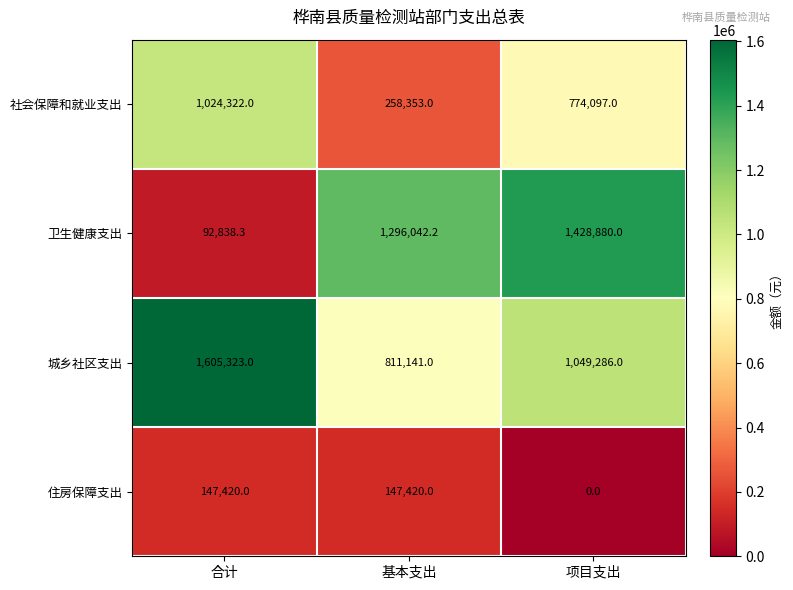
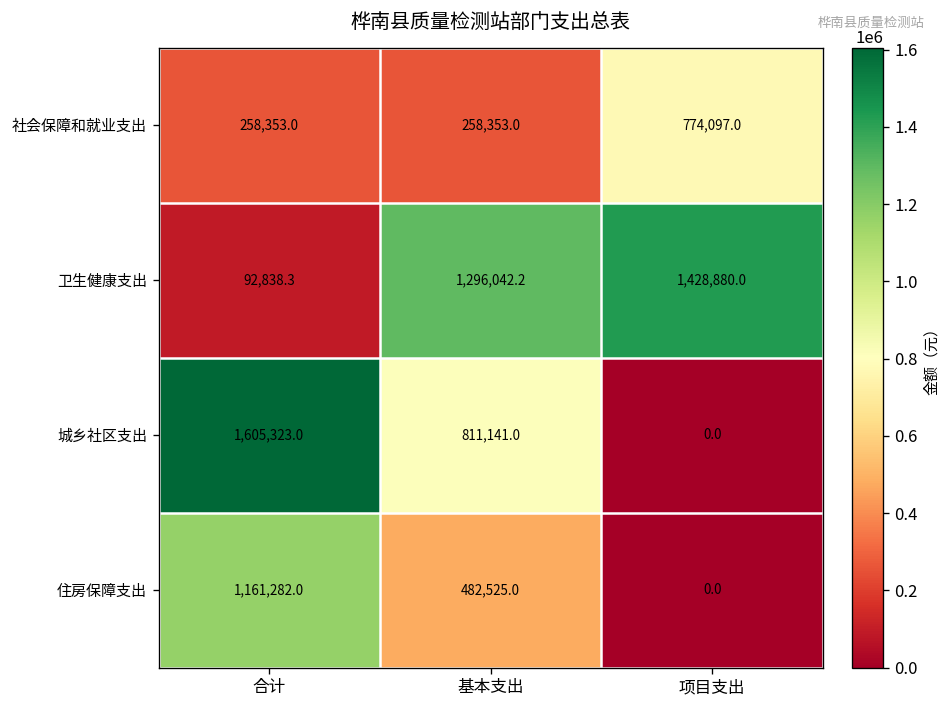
社会保障和就业支出, 合计: 1,024,322.0 -> 258,353.0
城乡社区支出, 项目支出: 1,049,286.0 -> 0.0
住房保障支出, 合计: 147,420.0 -> 1,161,282.0
住房保障支出, 基本支出: 147,420.0 -> 482,525.0
